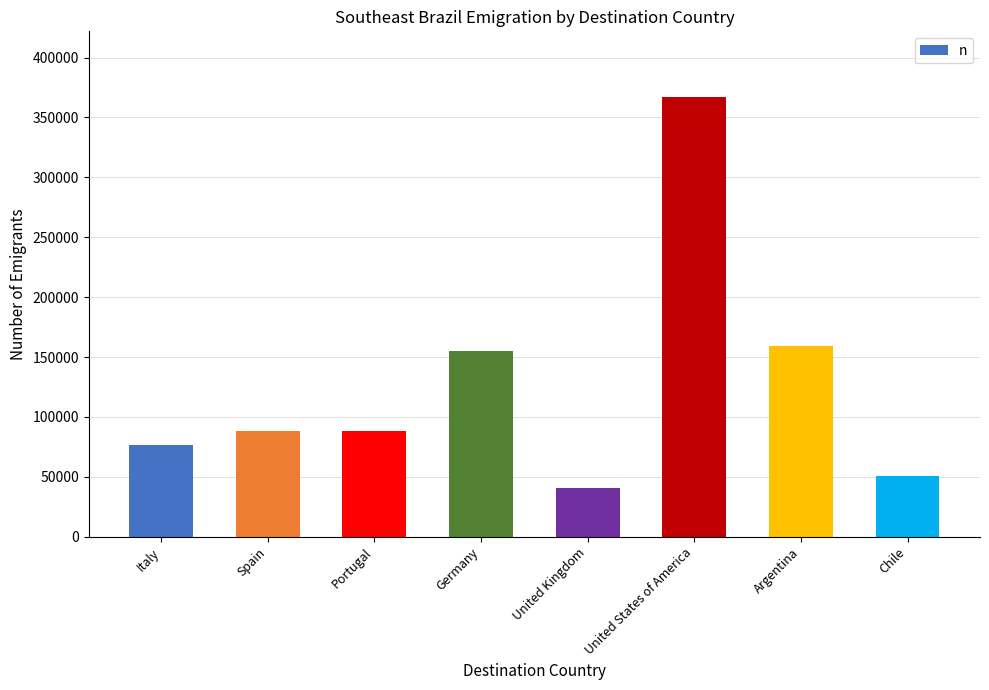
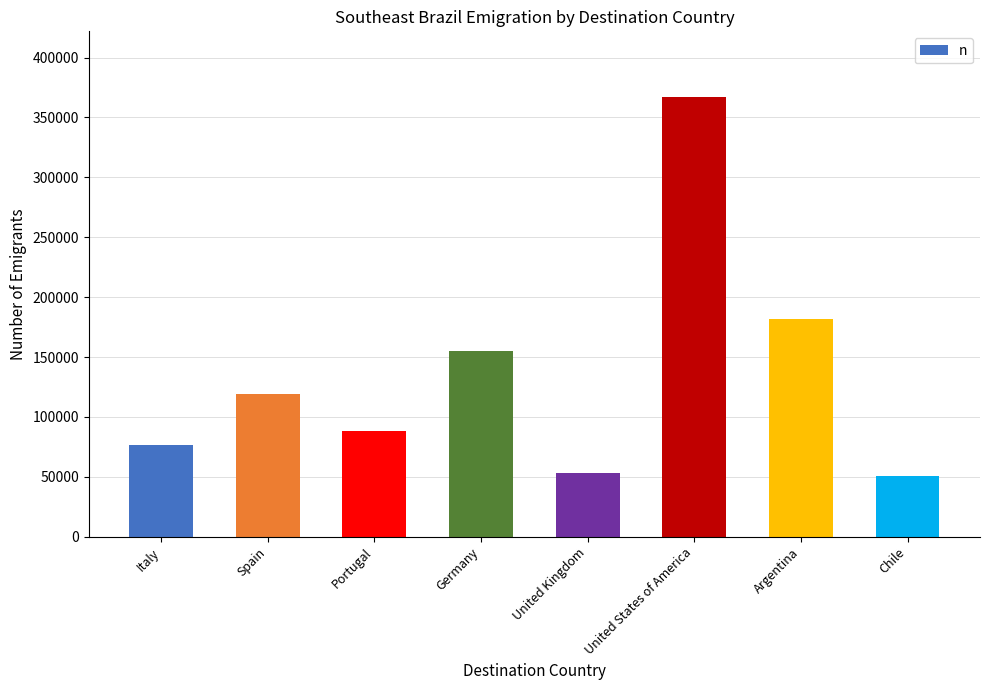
Spain: 88000 -> 119000
United Kingdom: 41000 -> 54000
Argentina: 159000 -> 182000
